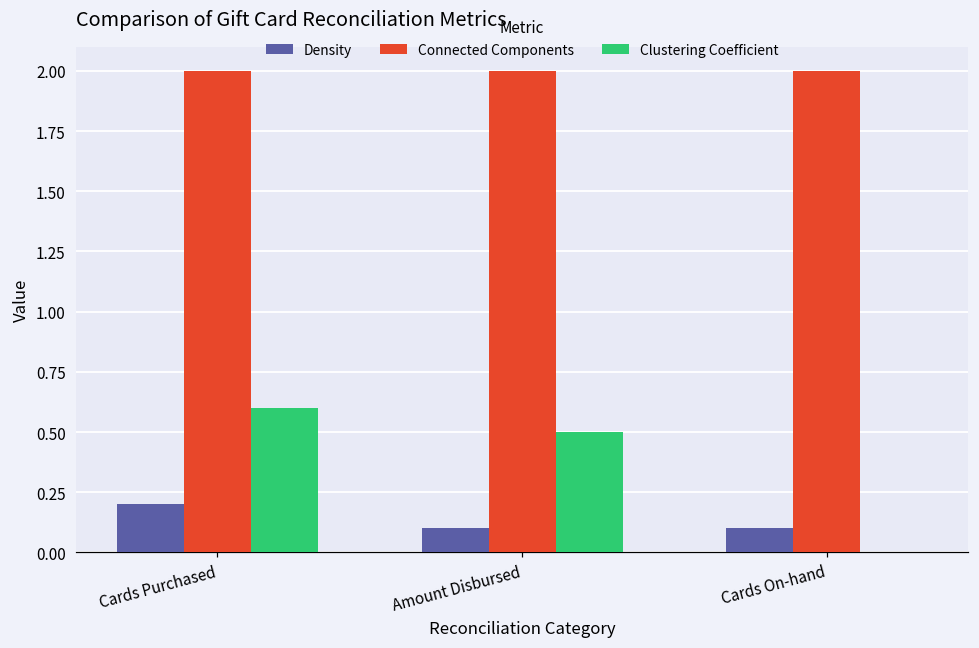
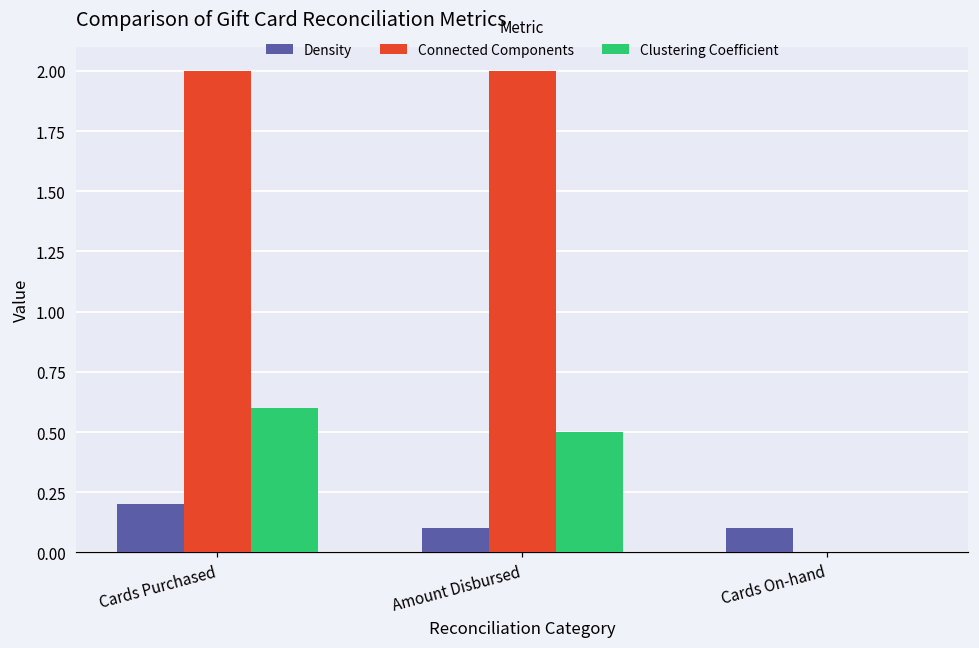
Connected Components, Cards On-hand: 2 -> 0
